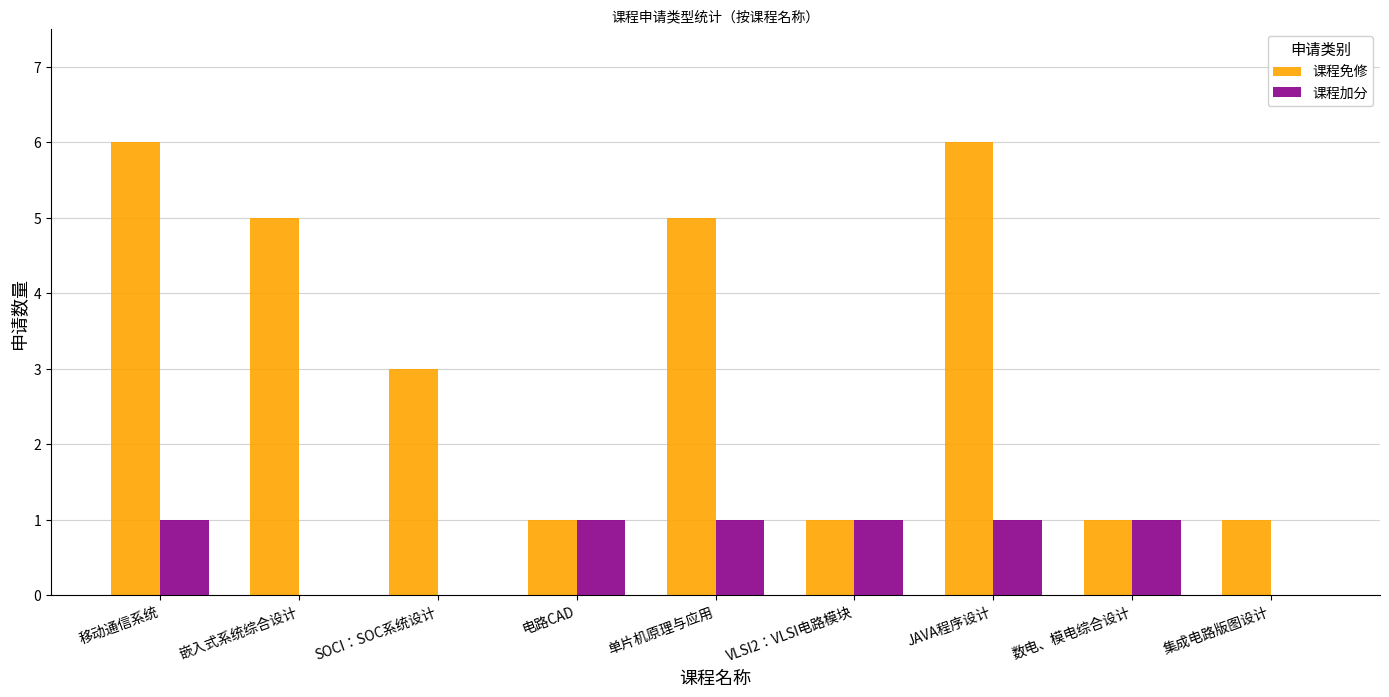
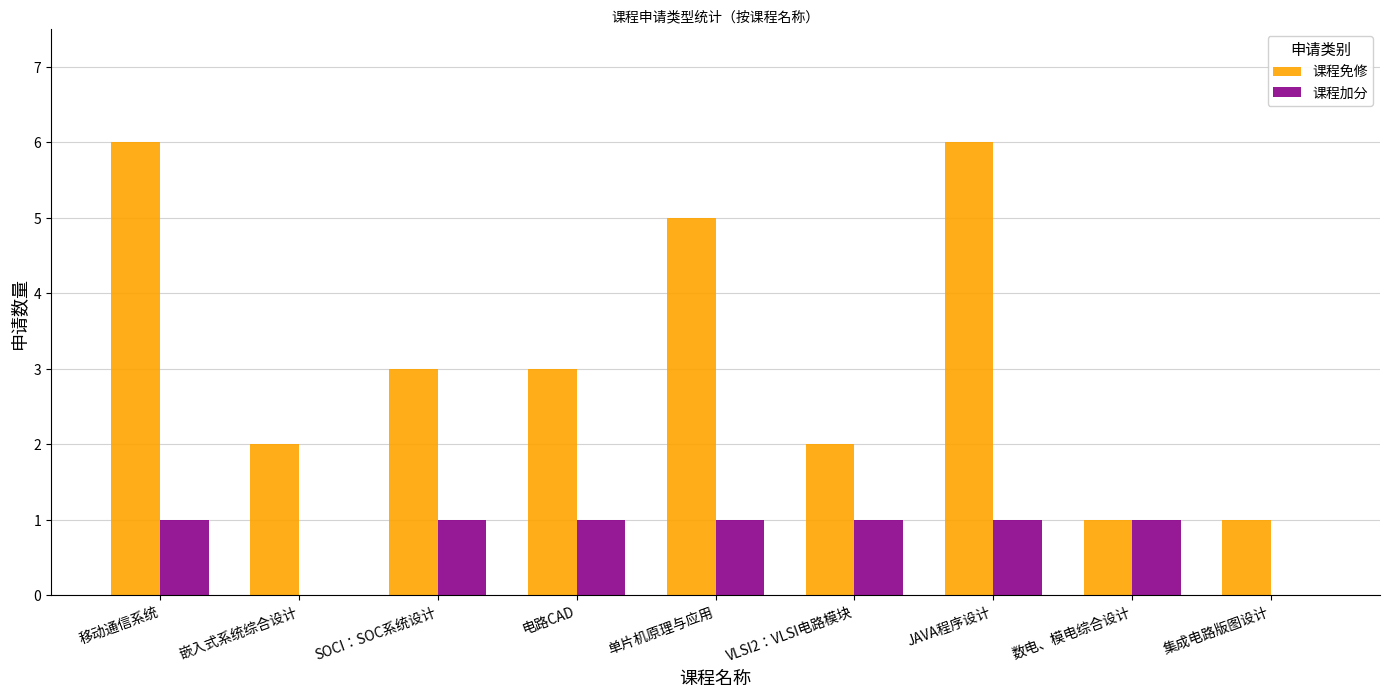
课程免修, 嵌入式系统综合设计: 5 -> 2
课程加分, SOCI：SOC系统设计: 0 -> 1
课程免修, 电路CAD: 1 -> 3
课程免修, VLSI2：VLSI电路模块: 1 -> 2
